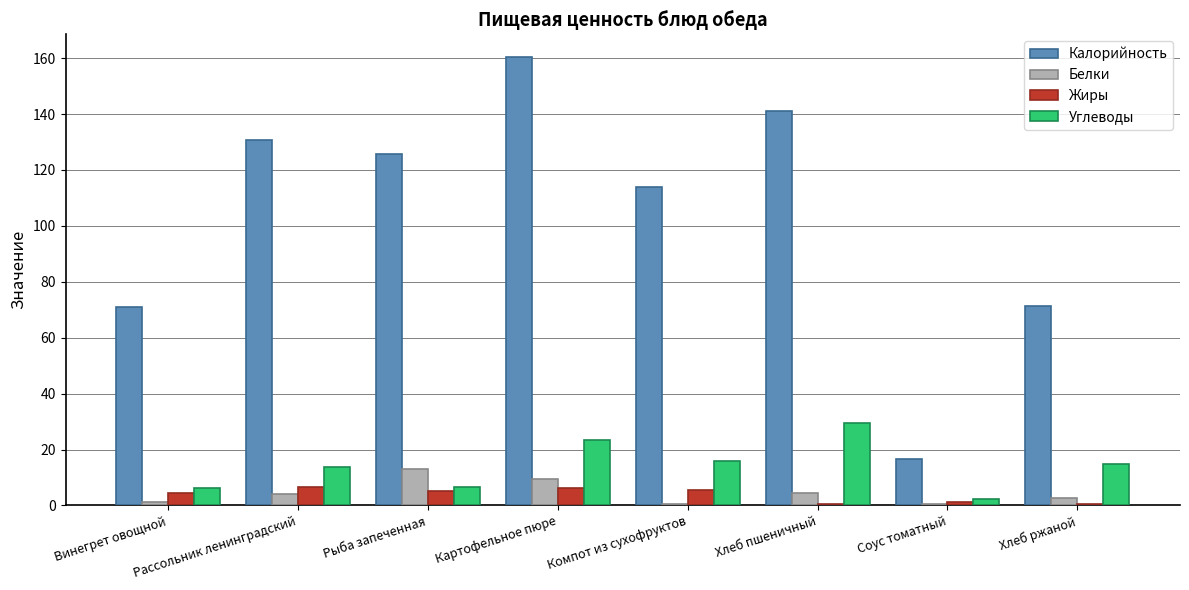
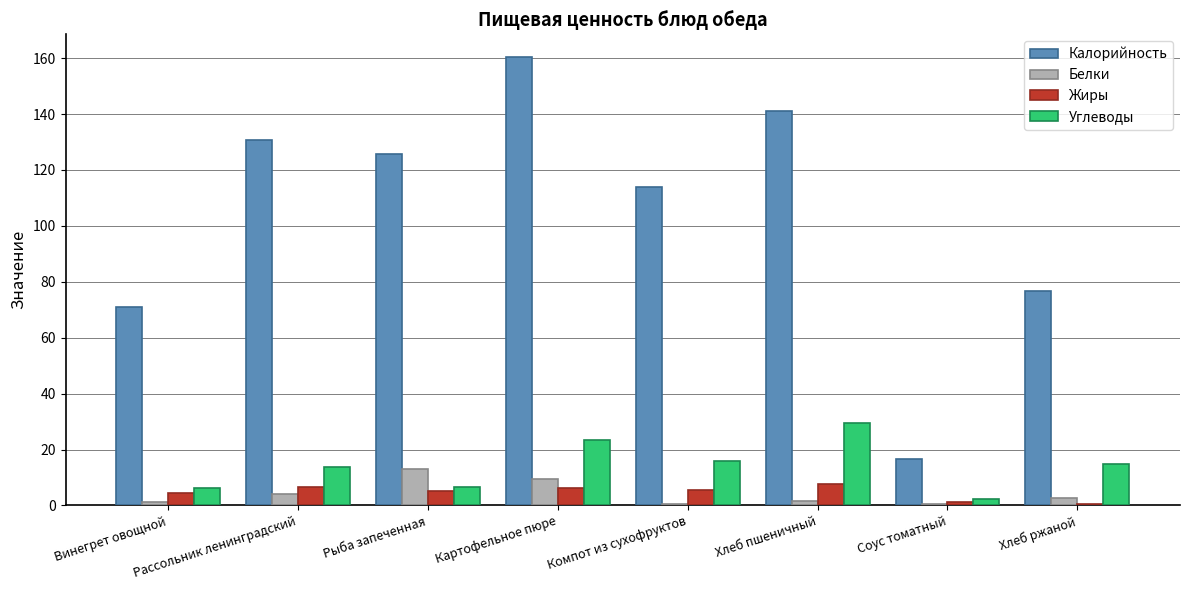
Белки, Хлеб пшеничный: 5 -> 2
Жиры, Хлеб пшеничный: 0 -> 8
Калорийность, Хлеб ржаной: 71 -> 77
